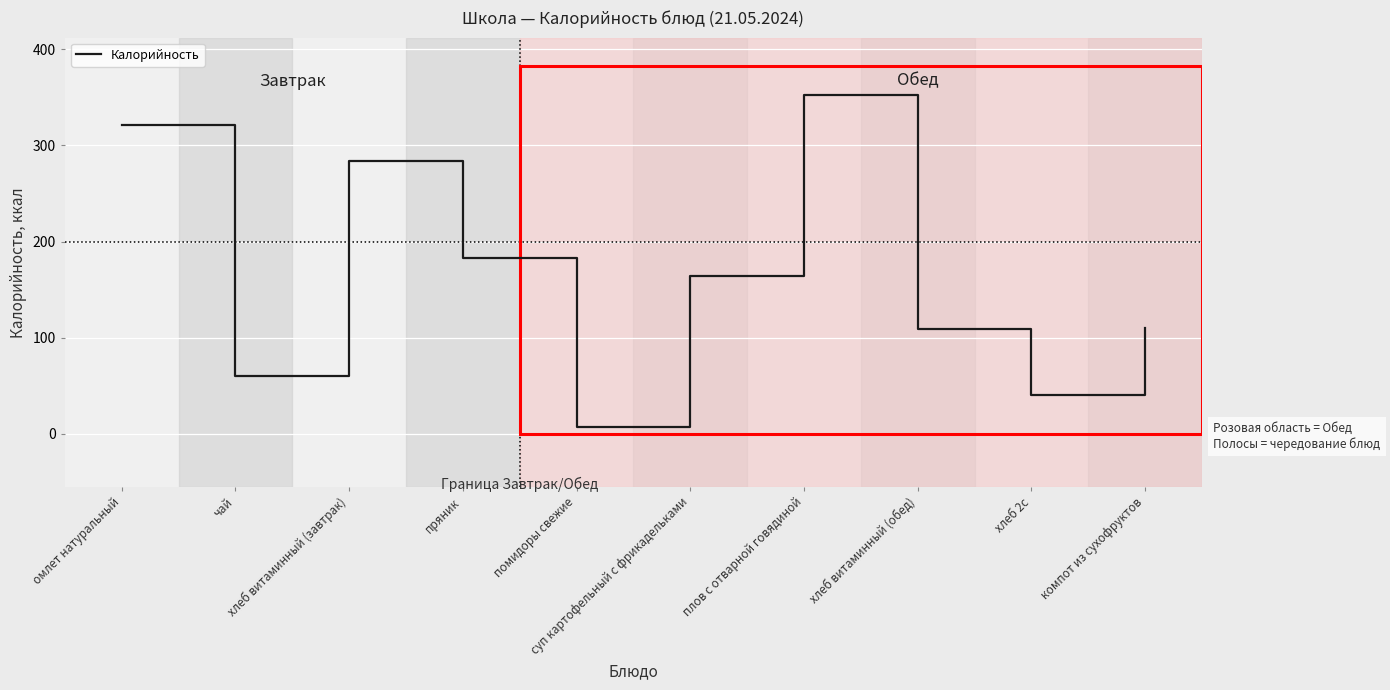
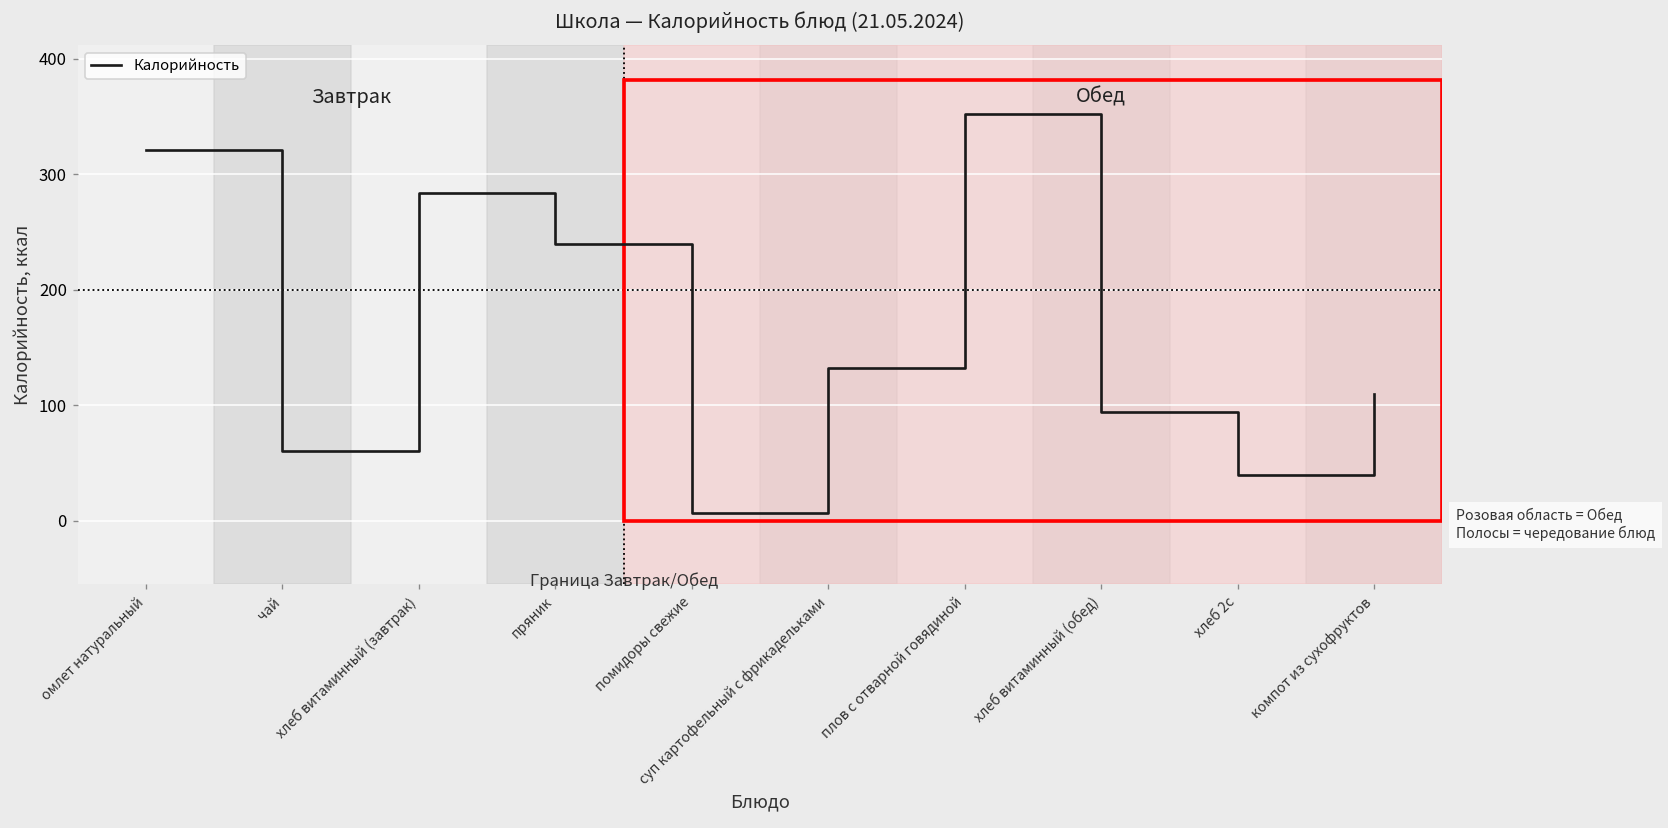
пряник: 180 -> 240
суп картофельный с фрикадельками: 160 -> 130
хлеб витаминный (обед): 110 -> 90
